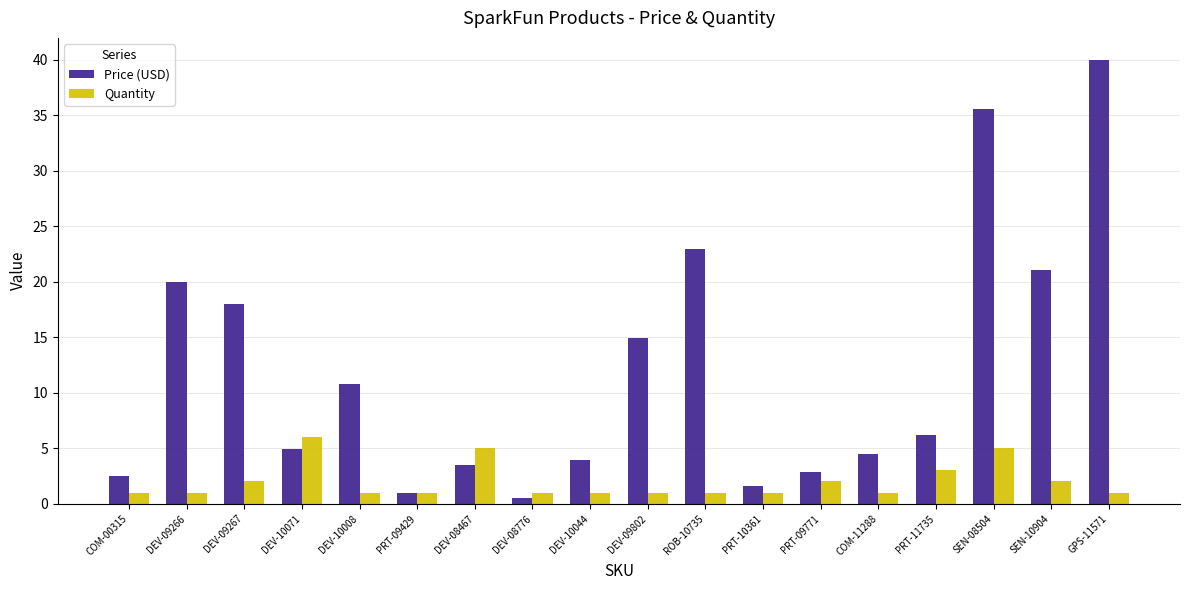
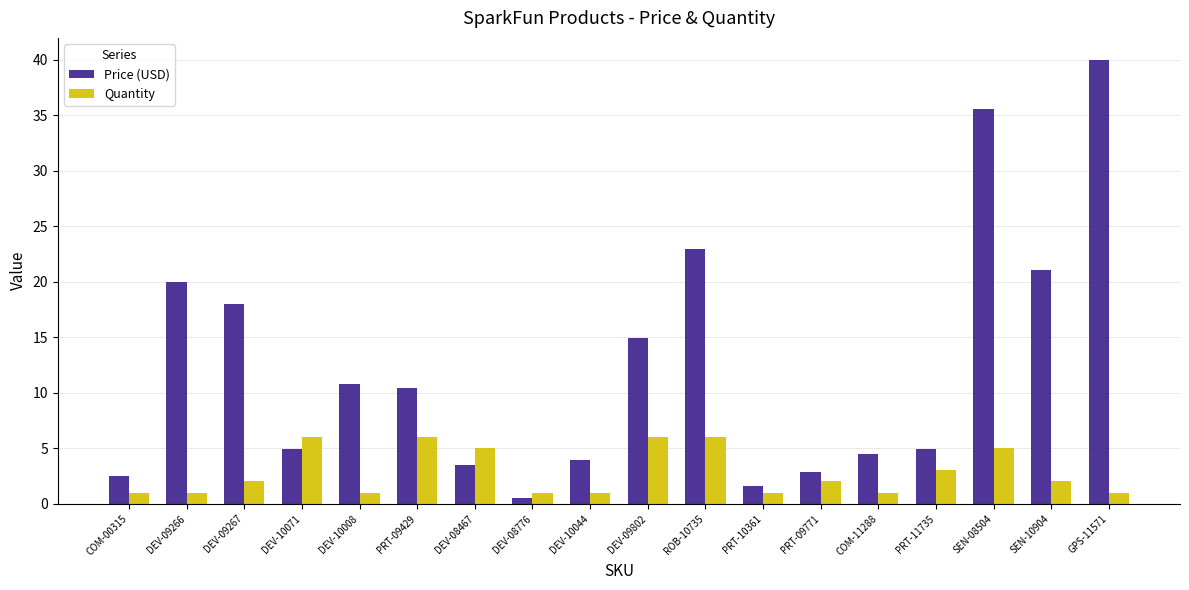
Price (USD), PRT-09429: 1.0 -> 10.4
Quantity, PRT-09429: 1 -> 6
Quantity, DEV-09802: 1 -> 6
Quantity, ROB-10735: 1 -> 6
Price (USD), PRT-11735: 6.2 -> 5.0
